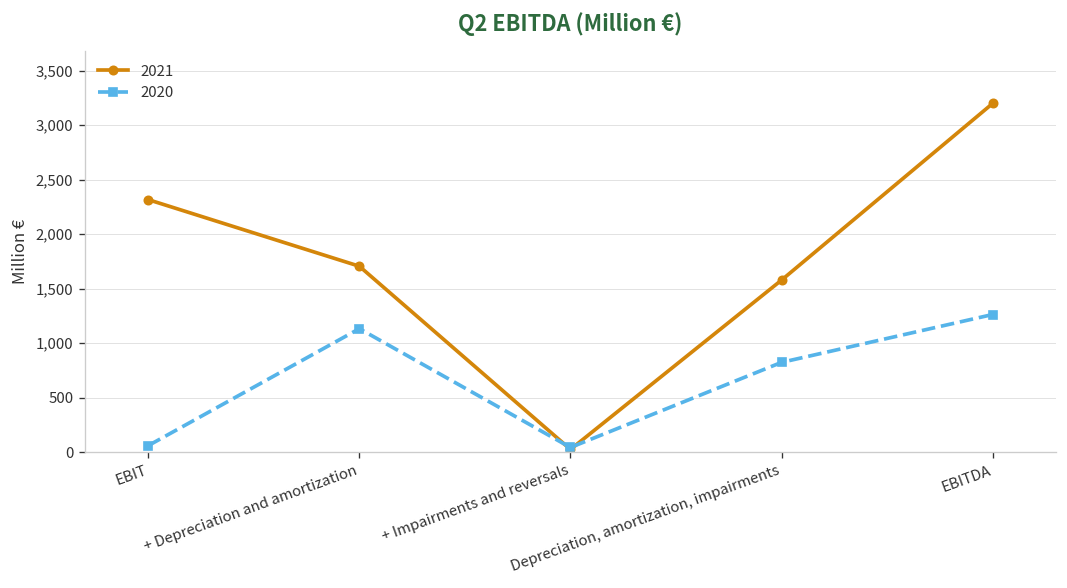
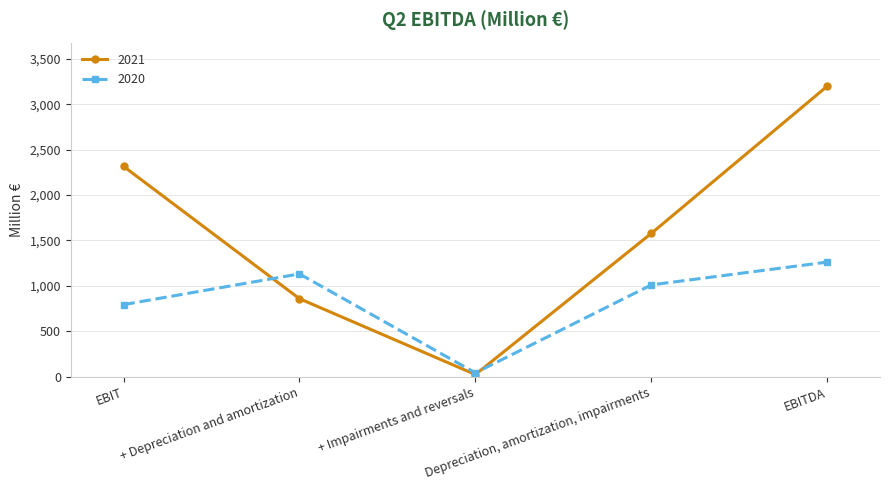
2020, EBIT: 100 -> 800
2021, + Depreciation and amortization: 1,700 -> 900
2020, Depreciation, amortization, impairments: 800 -> 1,000
